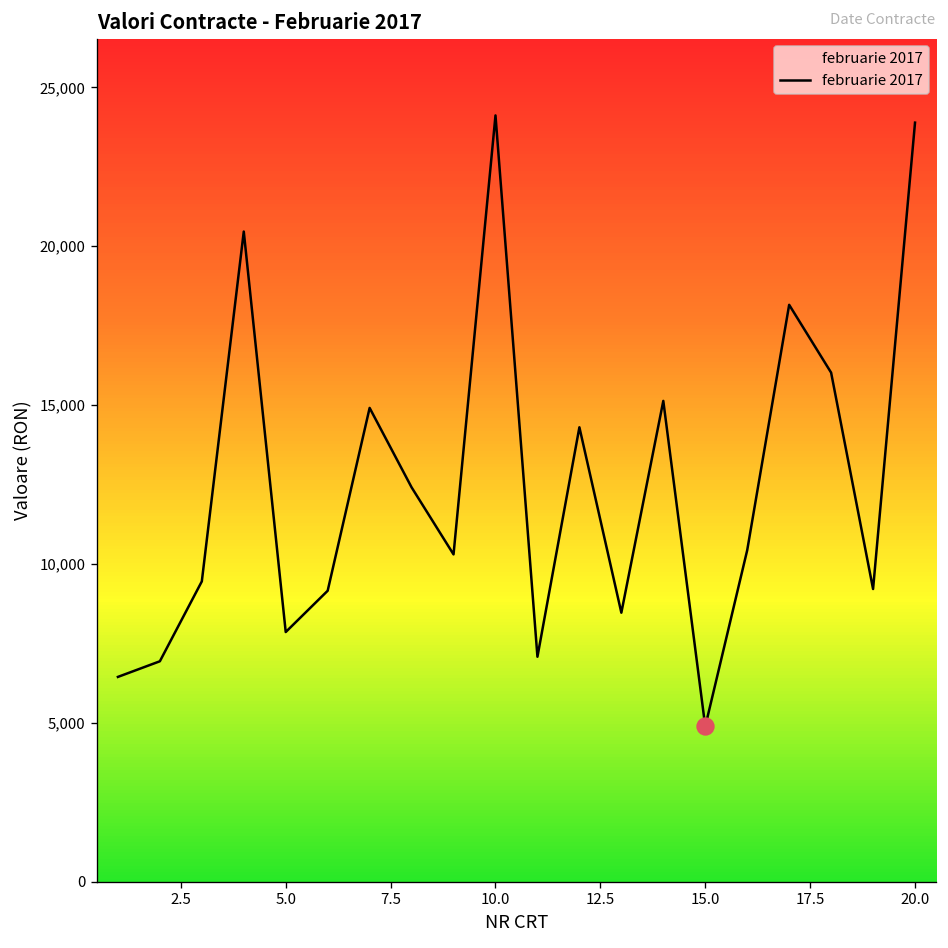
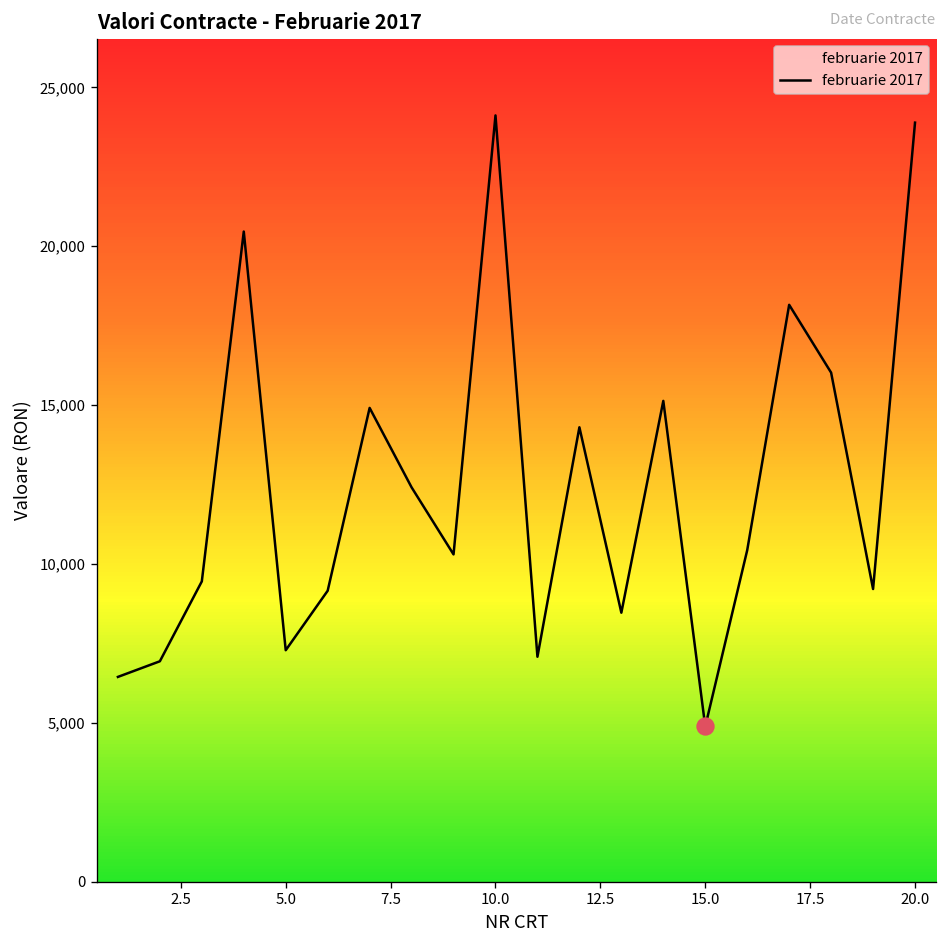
februarie 2017, 5.0: 7,900 -> 7,300
